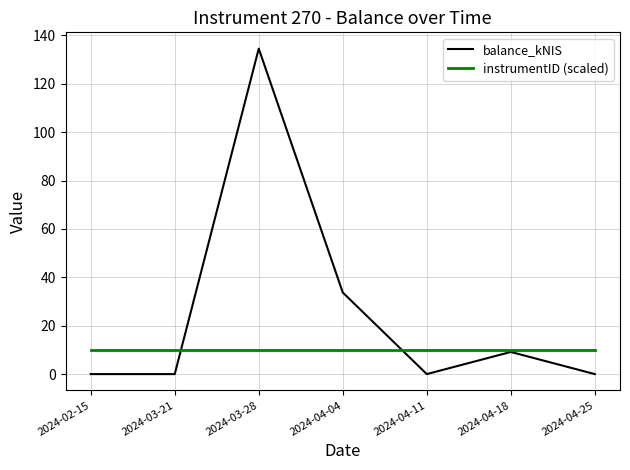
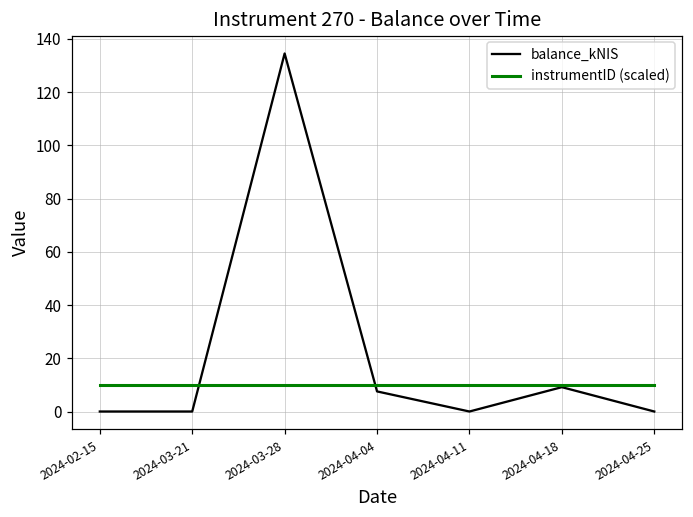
balance_kNIS, 2024-04-04: 34 -> 8
